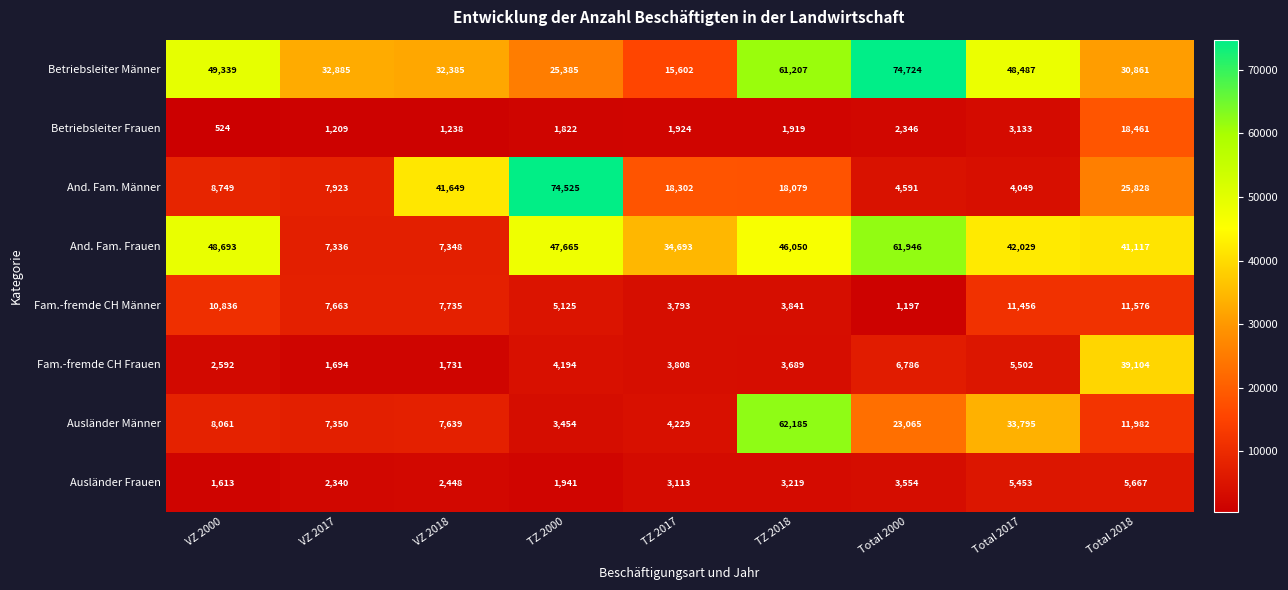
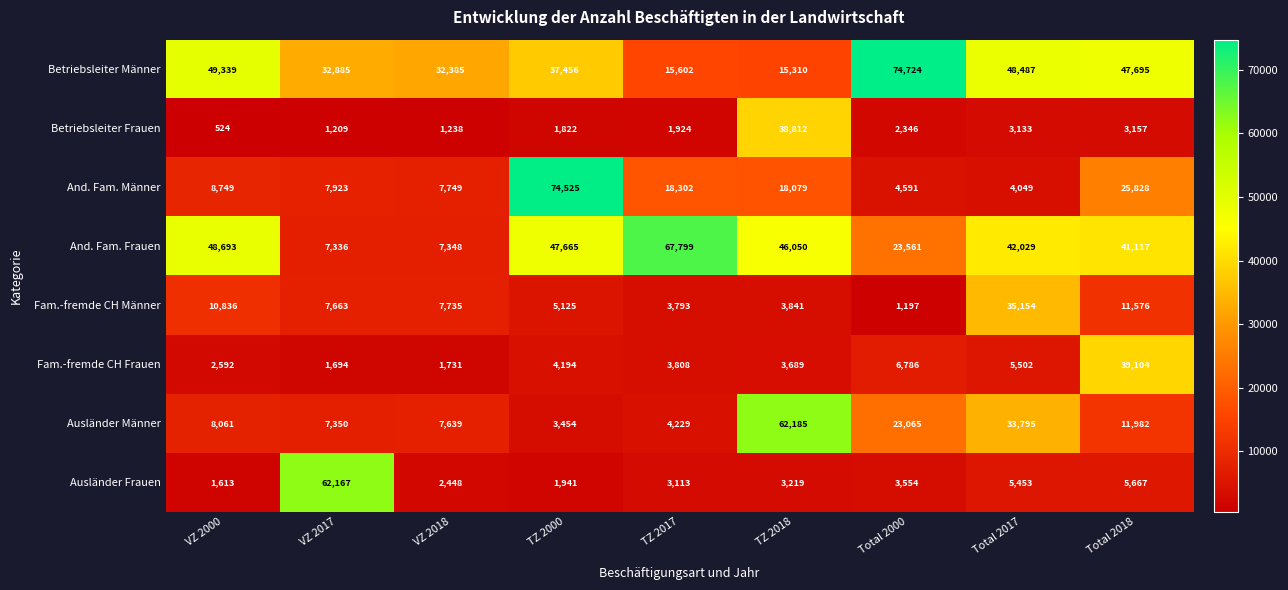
Betriebsleiter Männer, TZ 2000: 25,385 -> 37,456
Betriebsleiter Männer, TZ 2018: 61,207 -> 15,310
Betriebsleiter Männer, Total 2018: 30,861 -> 47,695
Betriebsleiter Frauen, TZ 2018: 1,919 -> 38,812
Betriebsleiter Frauen, Total 2018: 18,461 -> 3,157
And. Fam. Männer, VZ 2018: 41,649 -> 7,749
And. Fam. Frauen, TZ 2017: 34,693 -> 67,799
And. Fam. Frauen, Total 2000: 61,946 -> 23,561
Fam.-fremde CH Männer, Total 2017: 11,456 -> 35,154
Ausländer Frauen, VZ 2017: 2,340 -> 62,167
